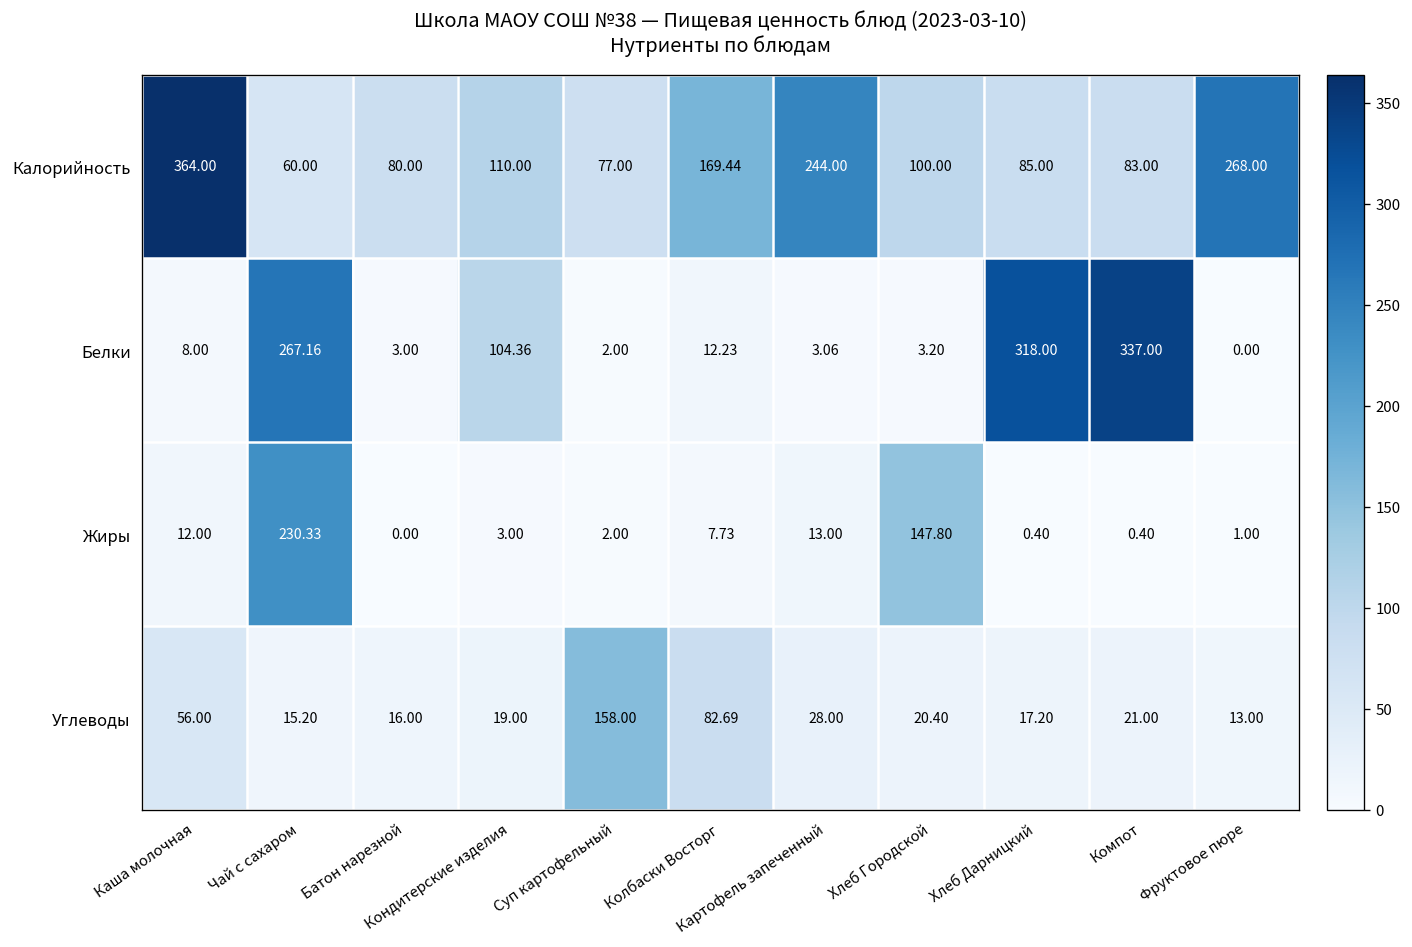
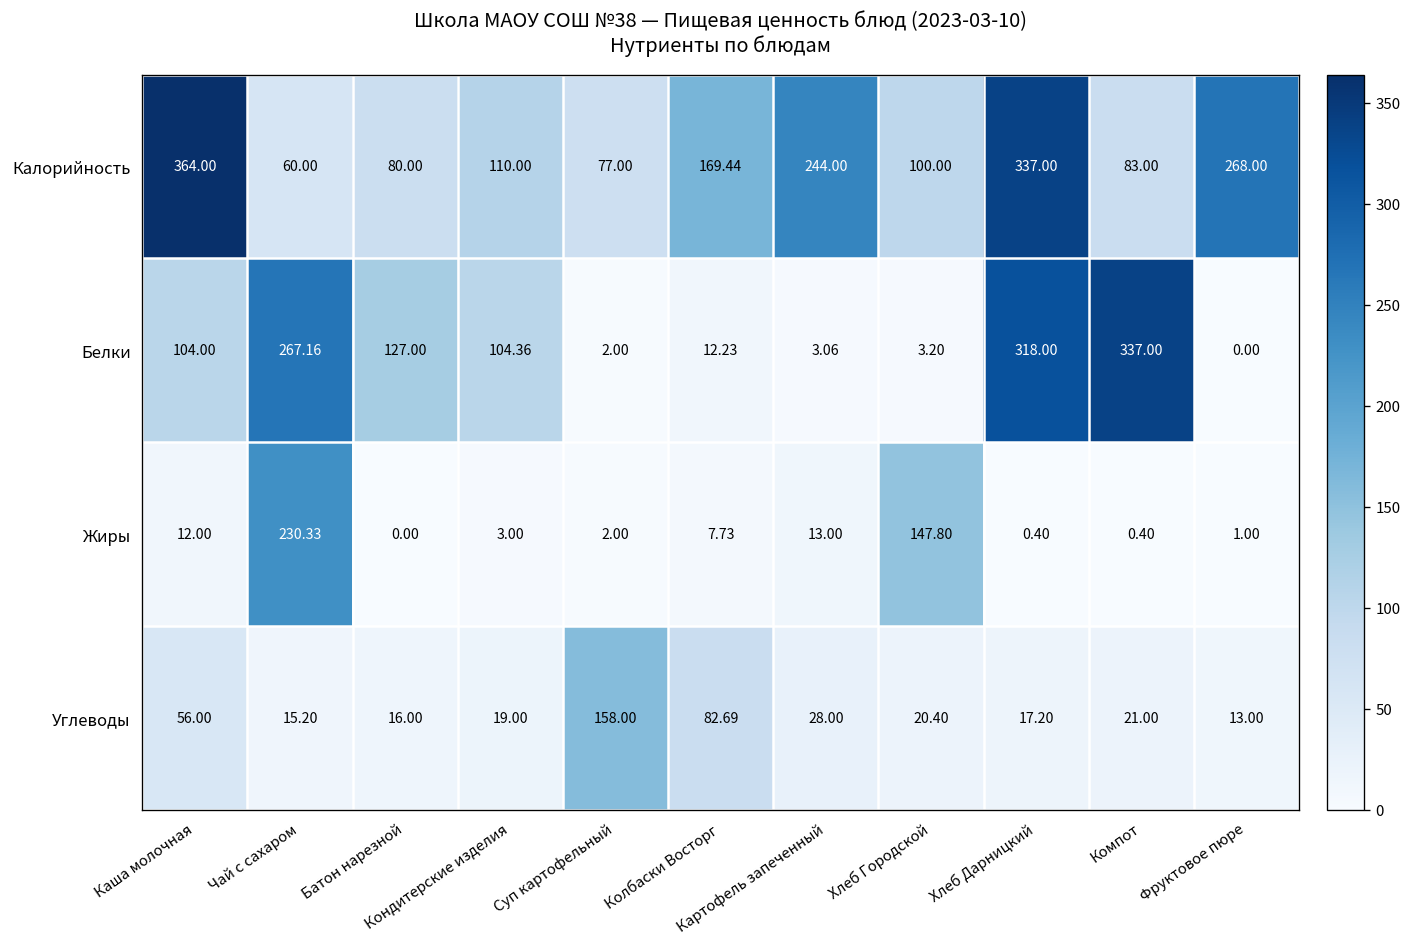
Калорийность, Хлеб Дарницкий: 85.00 -> 337.00
Белки, Каша молочная: 8.00 -> 104.00
Белки, Батон нарезной: 3.00 -> 127.00
